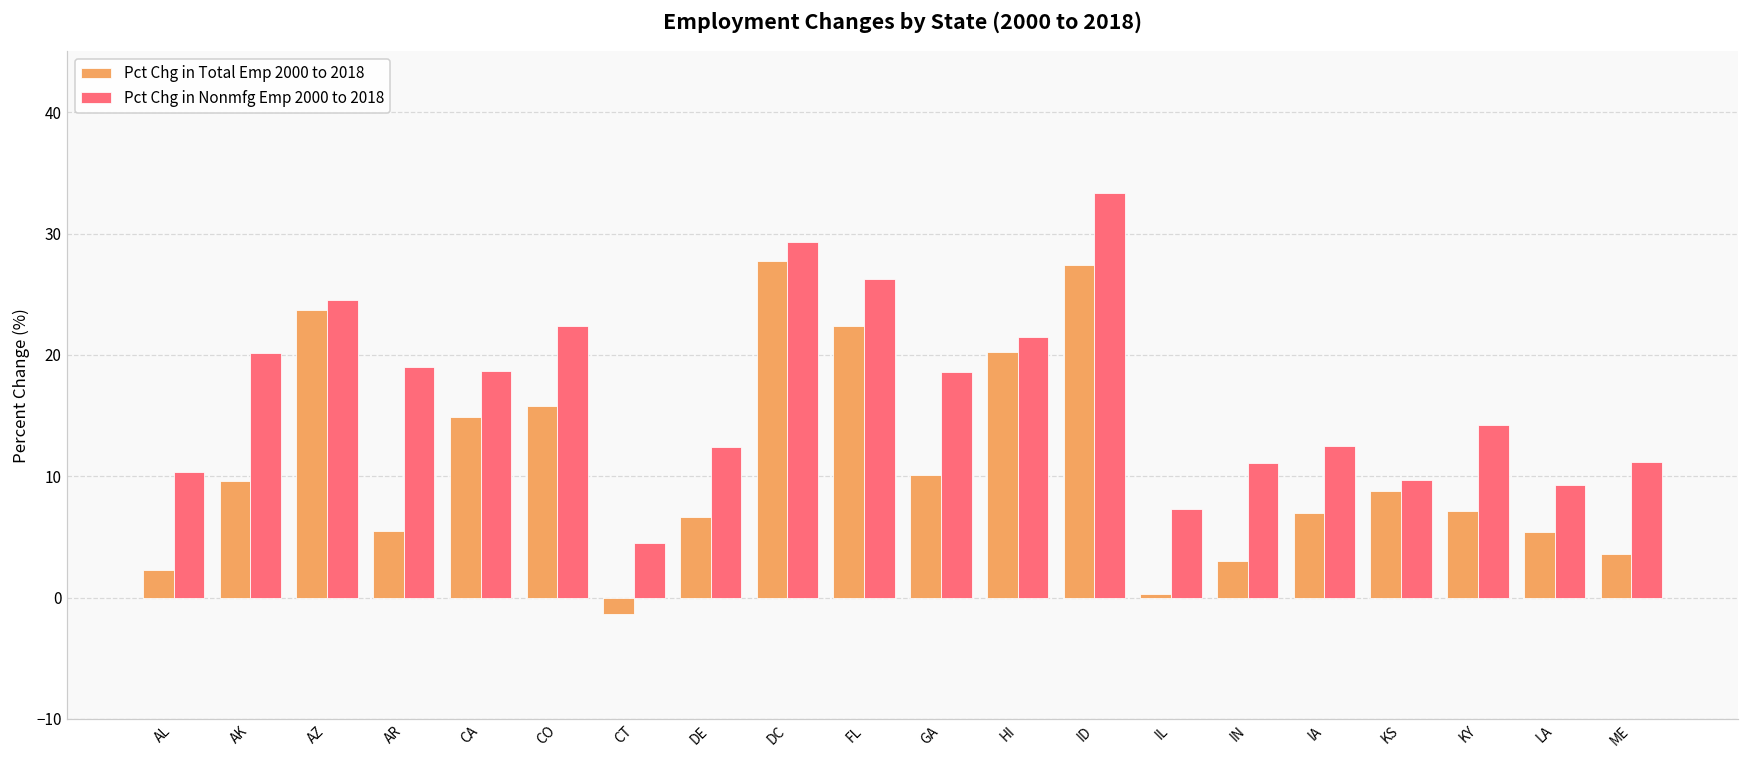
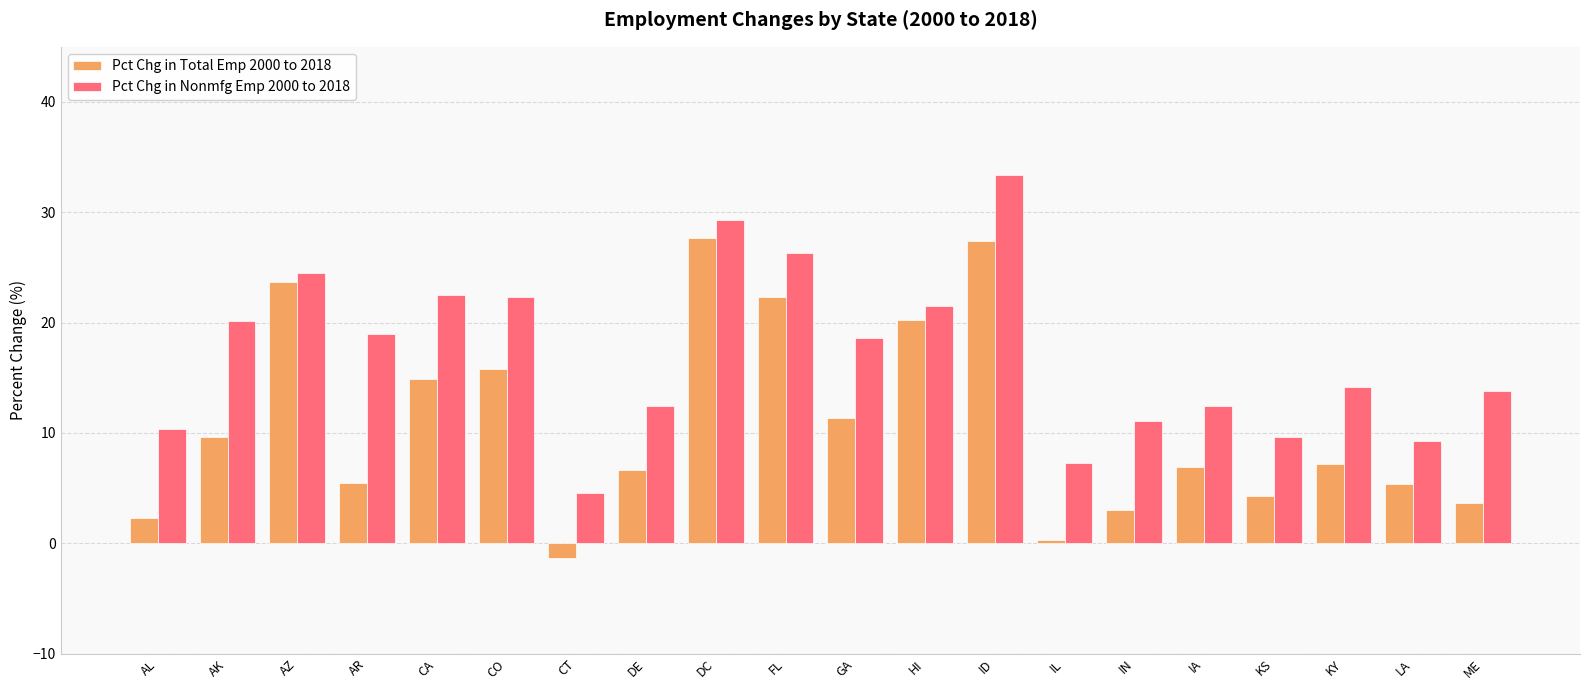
Pct Chg in Nonmfg Emp 2000 to 2018, CA: 18.7 -> 22.5
Pct Chg in Total Emp 2000 to 2018, GA: 10.1 -> 11.4
Pct Chg in Total Emp 2000 to 2018, KS: 8.8 -> 4.3
Pct Chg in Nonmfg Emp 2000 to 2018, ME: 11.1 -> 13.8
